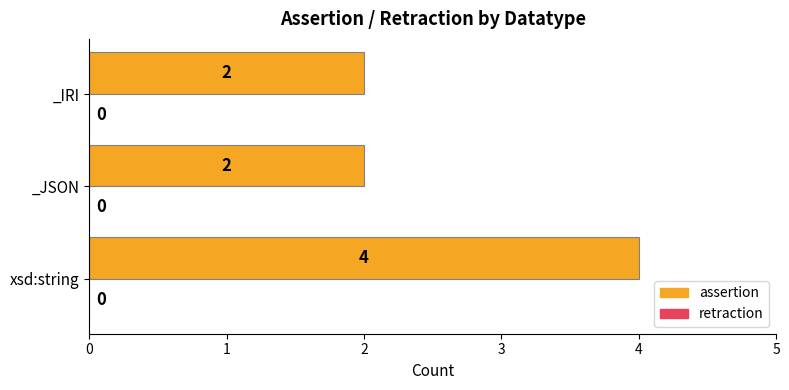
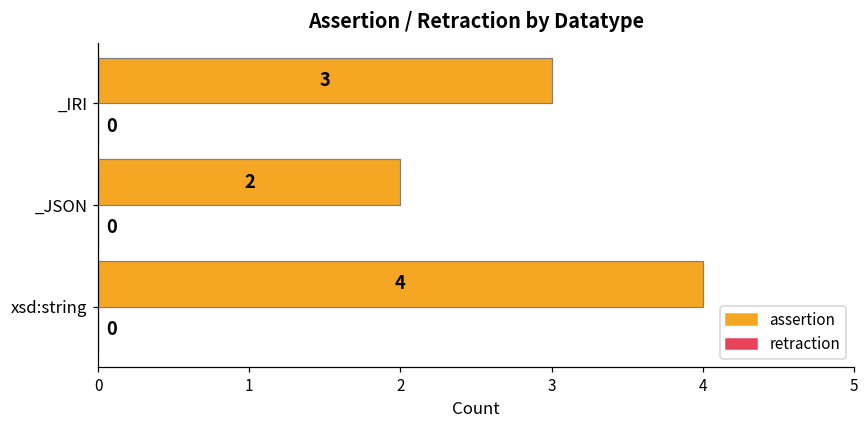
assertion, _IRI: 2 -> 3
